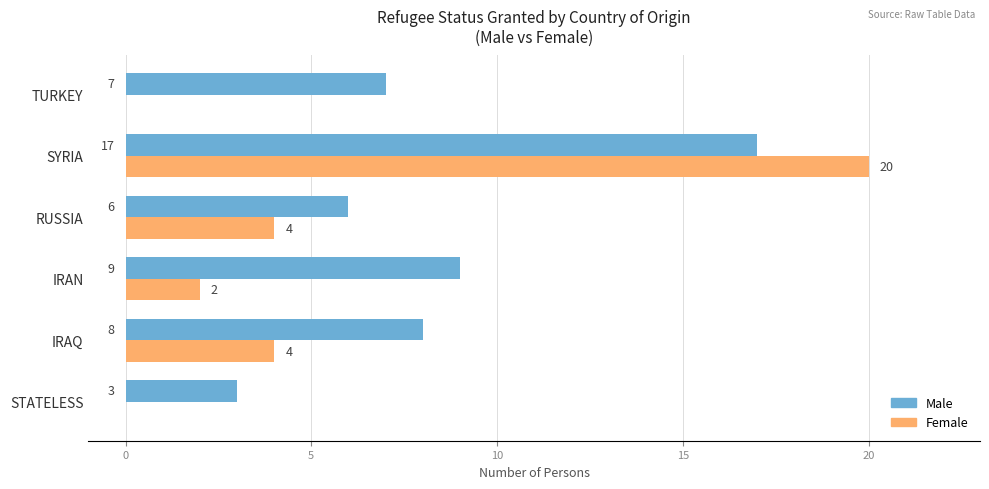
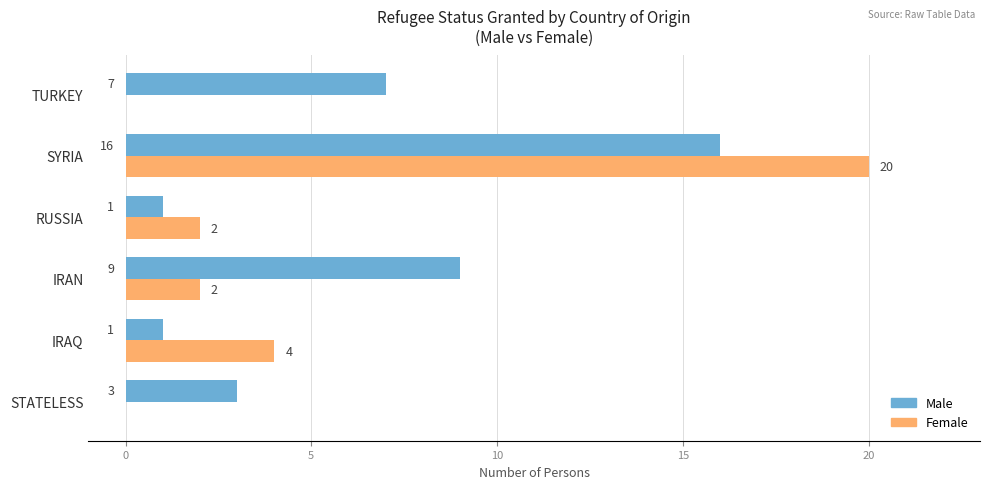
Male, SYRIA: 17 -> 16
Male, RUSSIA: 6 -> 1
Female, RUSSIA: 4 -> 2
Male, IRAQ: 8 -> 1
